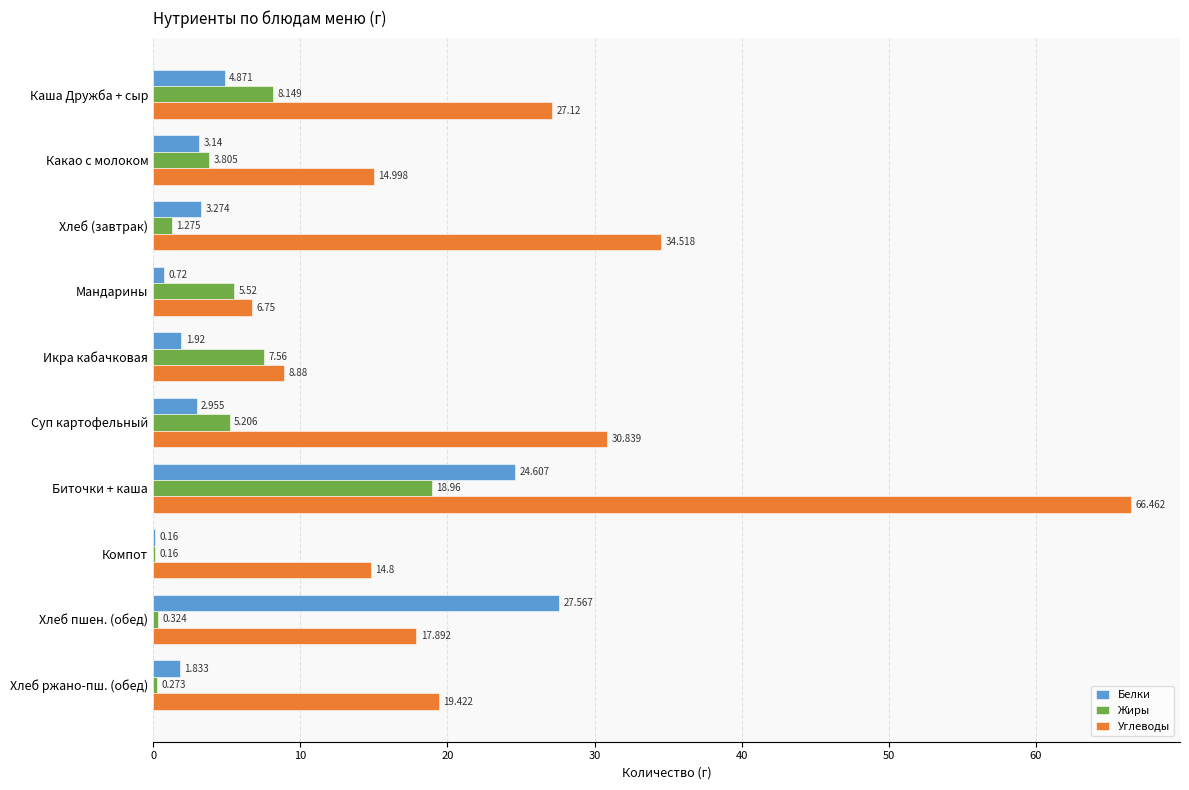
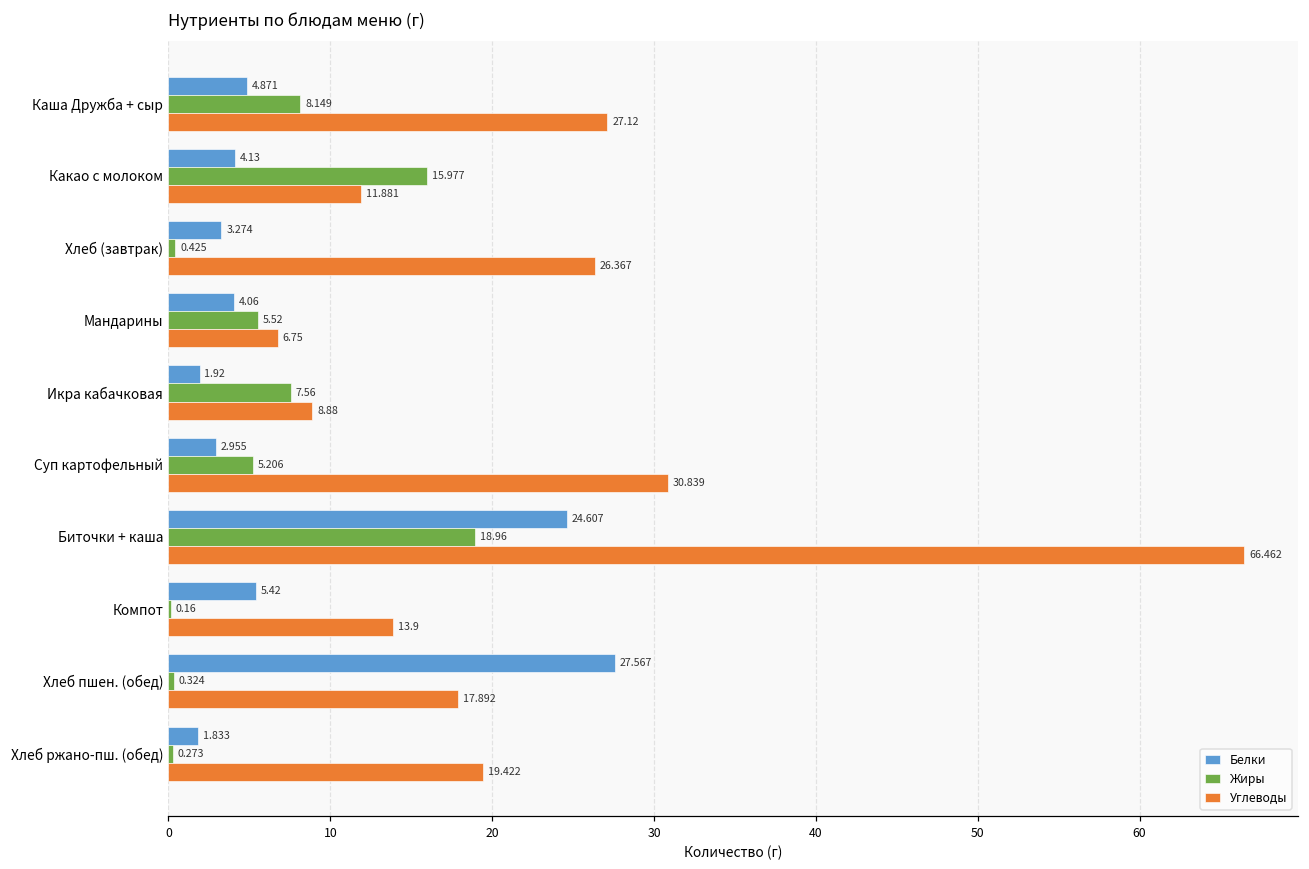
Белки, Какао с молоком: 3.14 -> 4.13
Жиры, Какао с молоком: 3.805 -> 15.977
Углеводы, Какао с молоком: 14.998 -> 11.881
Жиры, Хлеб (завтрак): 1.275 -> 0.425
Углеводы, Хлеб (завтрак): 34.518 -> 26.367
Белки, Мандарины: 0.72 -> 4.06
Белки, Компот: 0.16 -> 5.42
Углеводы, Компот: 14.8 -> 13.9
